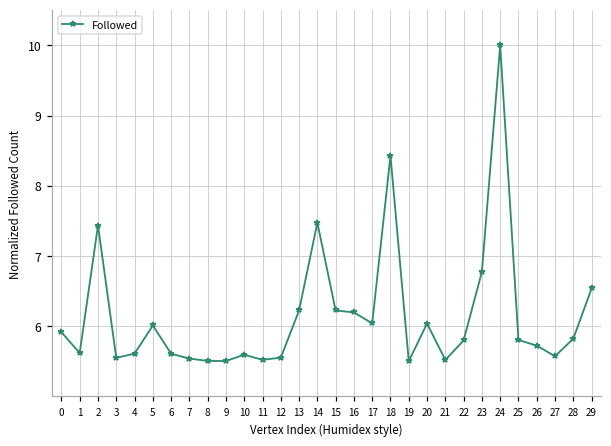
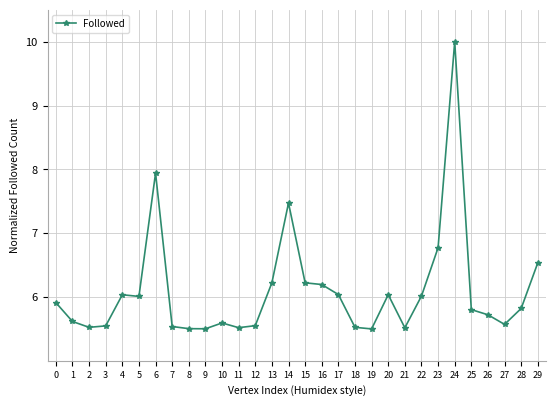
2: 7.4 -> 5.5
4: 5.6 -> 6.0
6: 5.6 -> 7.9
18: 8.4 -> 5.5
22: 5.8 -> 6.0
